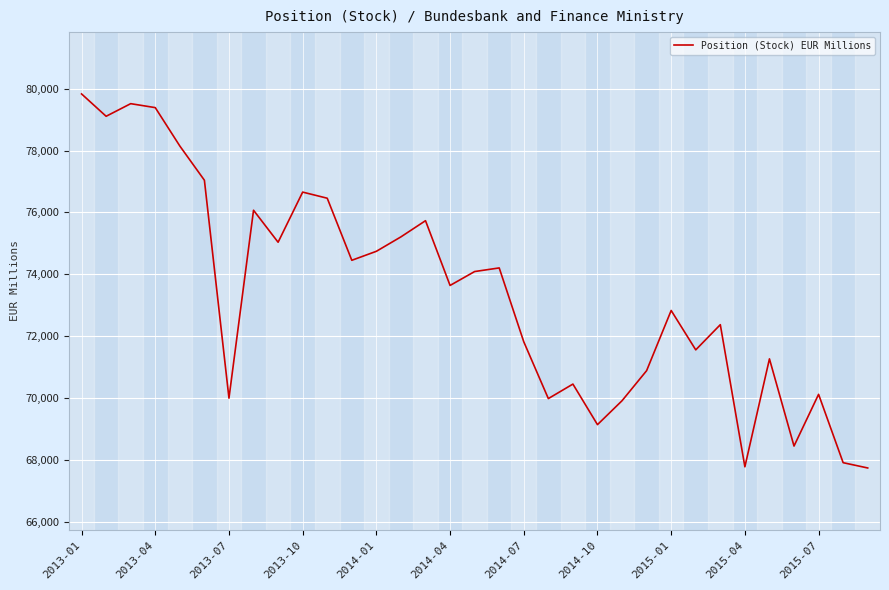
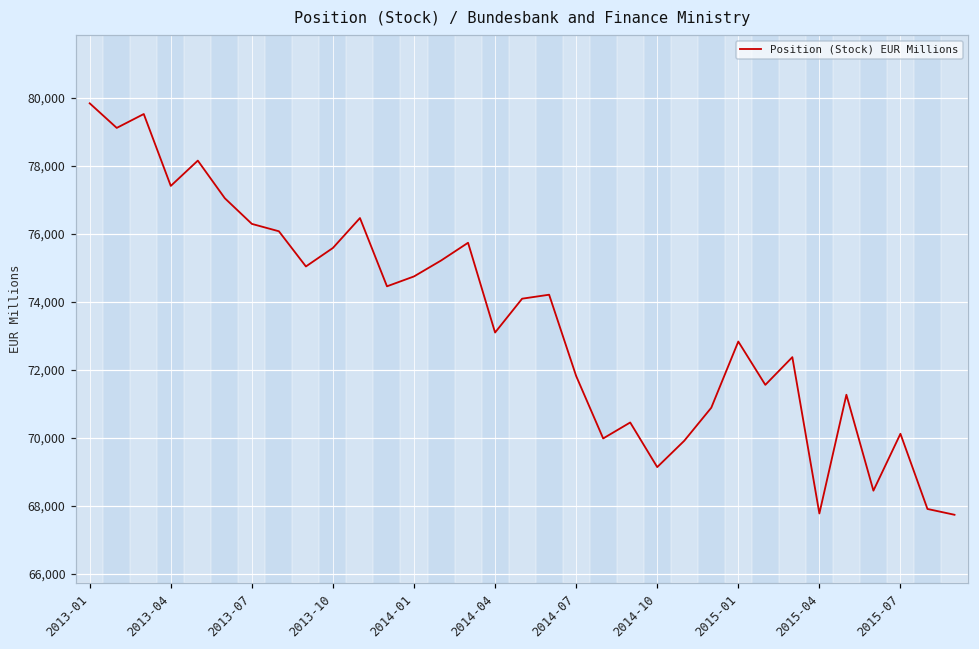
2013-04: 79,400 -> 77,400
2013-07: 70,000 -> 76,300
2013-10: 76,700 -> 75,600
2014-04: 73,600 -> 73,100
